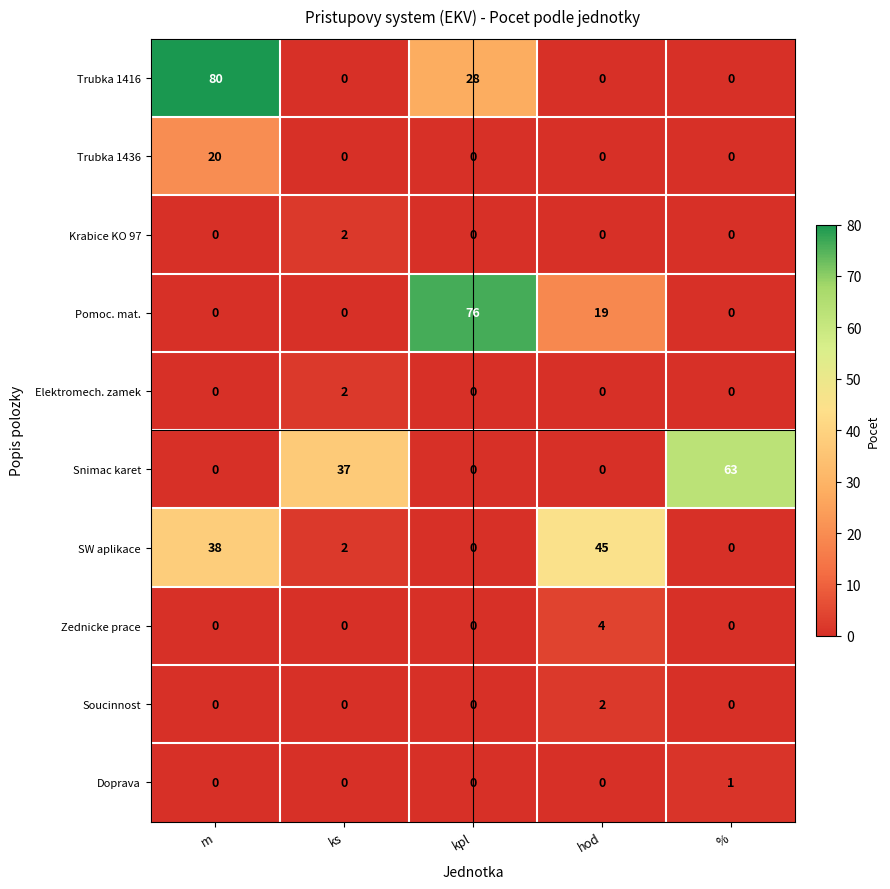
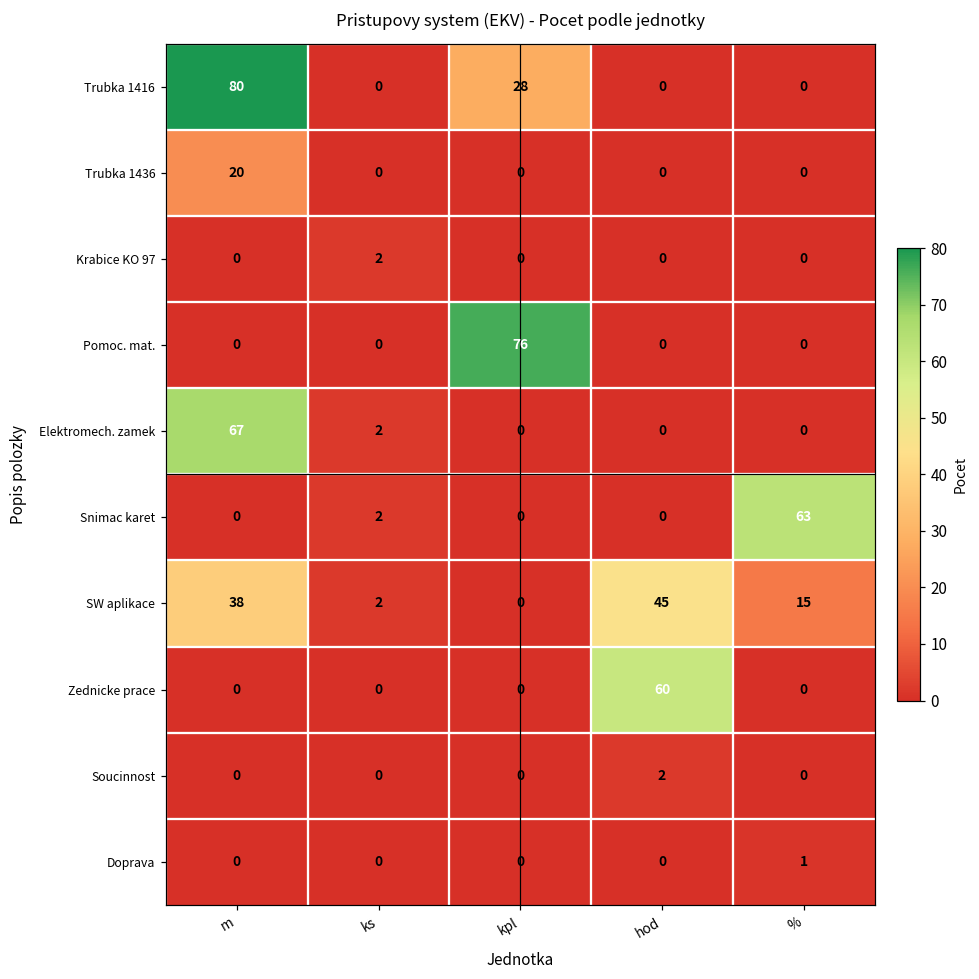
Pomoc. mat., hod: 19 -> 0
Elektromech. zamek, m: 0 -> 67
Snimac karet, ks: 37 -> 2
SW aplikace, %: 0 -> 15
Zednicke prace, hod: 4 -> 60
